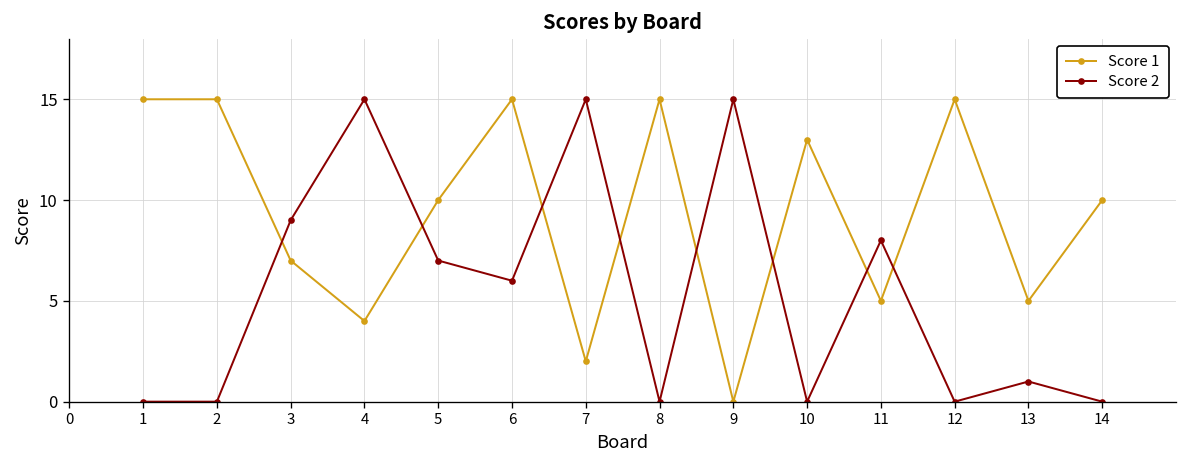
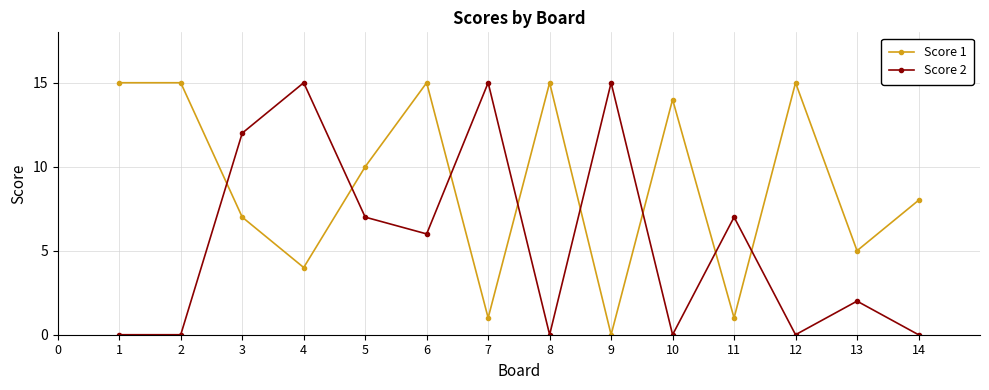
Score 2, 3: 9 -> 12
Score 1, 7: 2 -> 1
Score 1, 10: 13 -> 14
Score 1, 11: 5 -> 1
Score 2, 11: 8 -> 7
Score 2, 13: 1 -> 2
Score 1, 14: 10 -> 8
